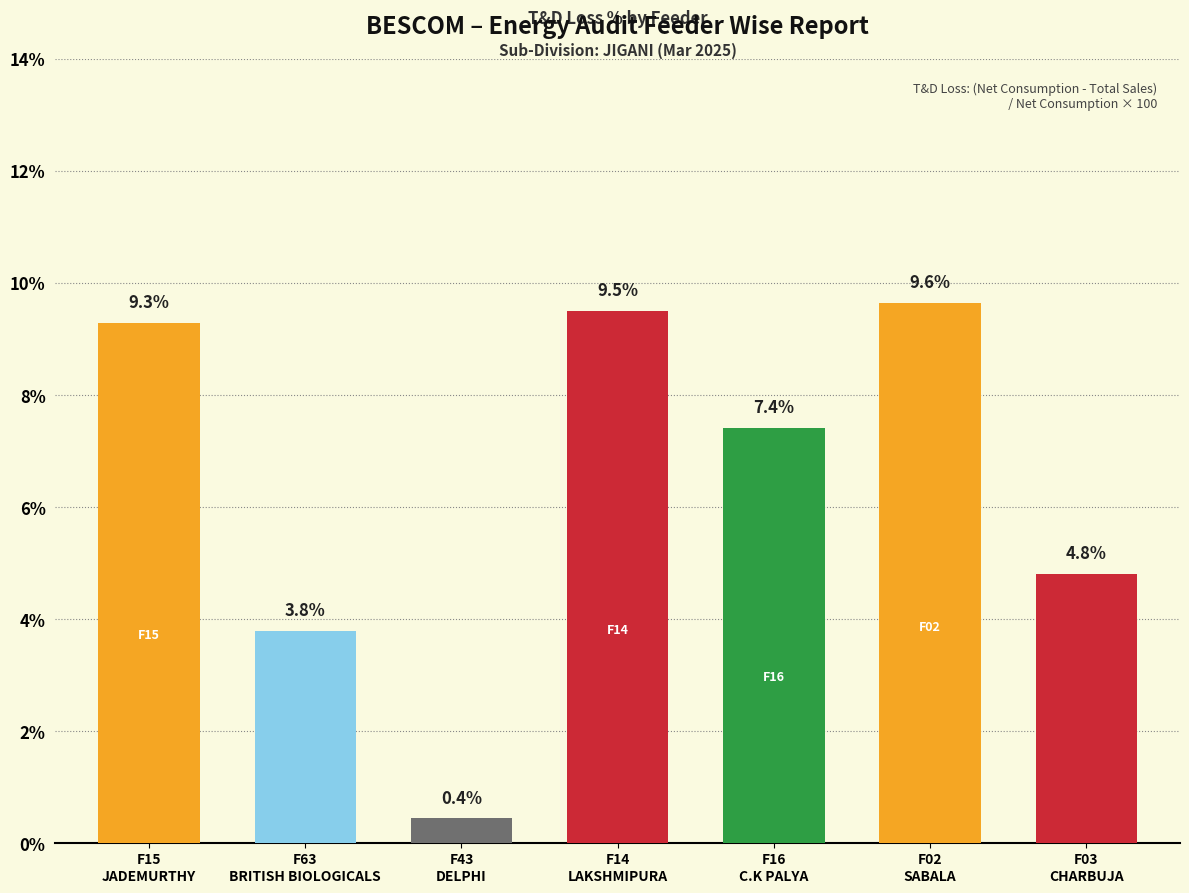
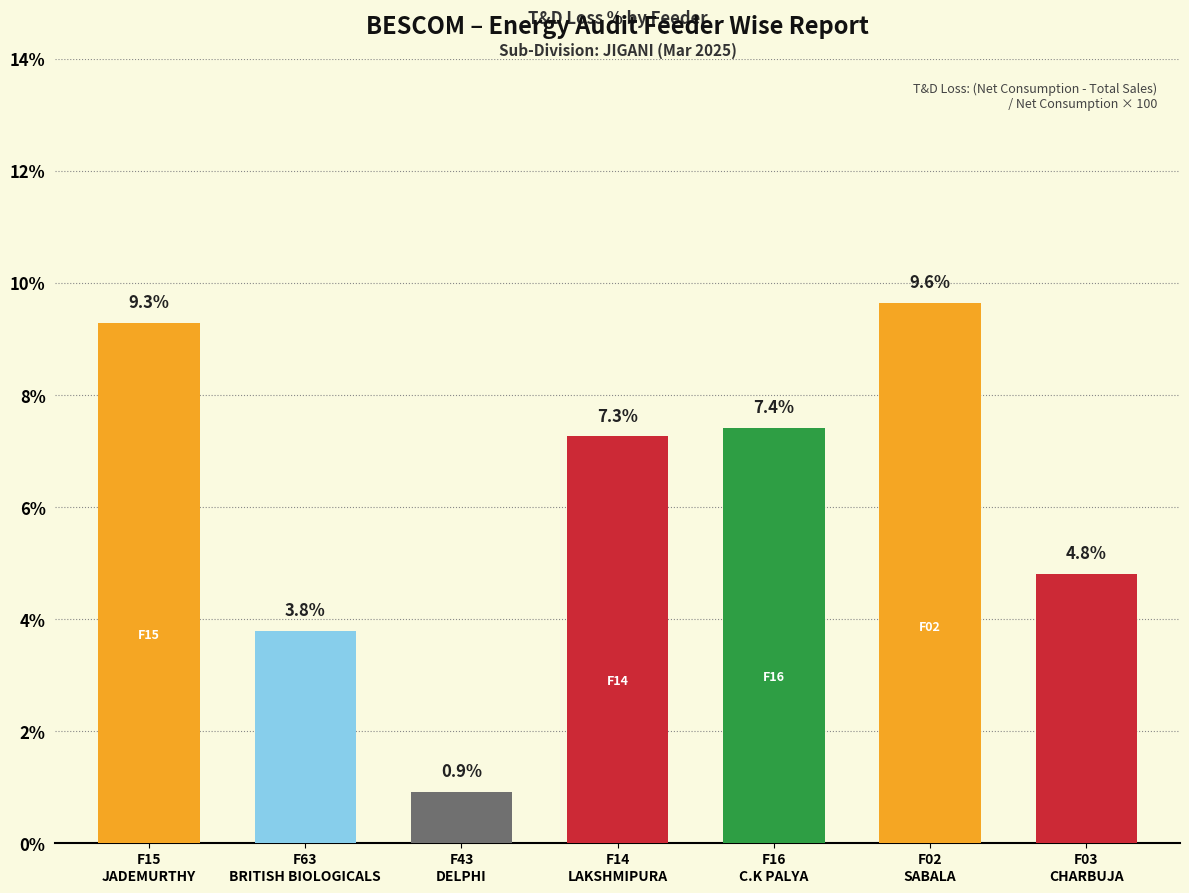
F43 DELPHI: 0.4% -> 0.9%
F14 LAKSHMIPURA: 9.5% -> 7.3%
